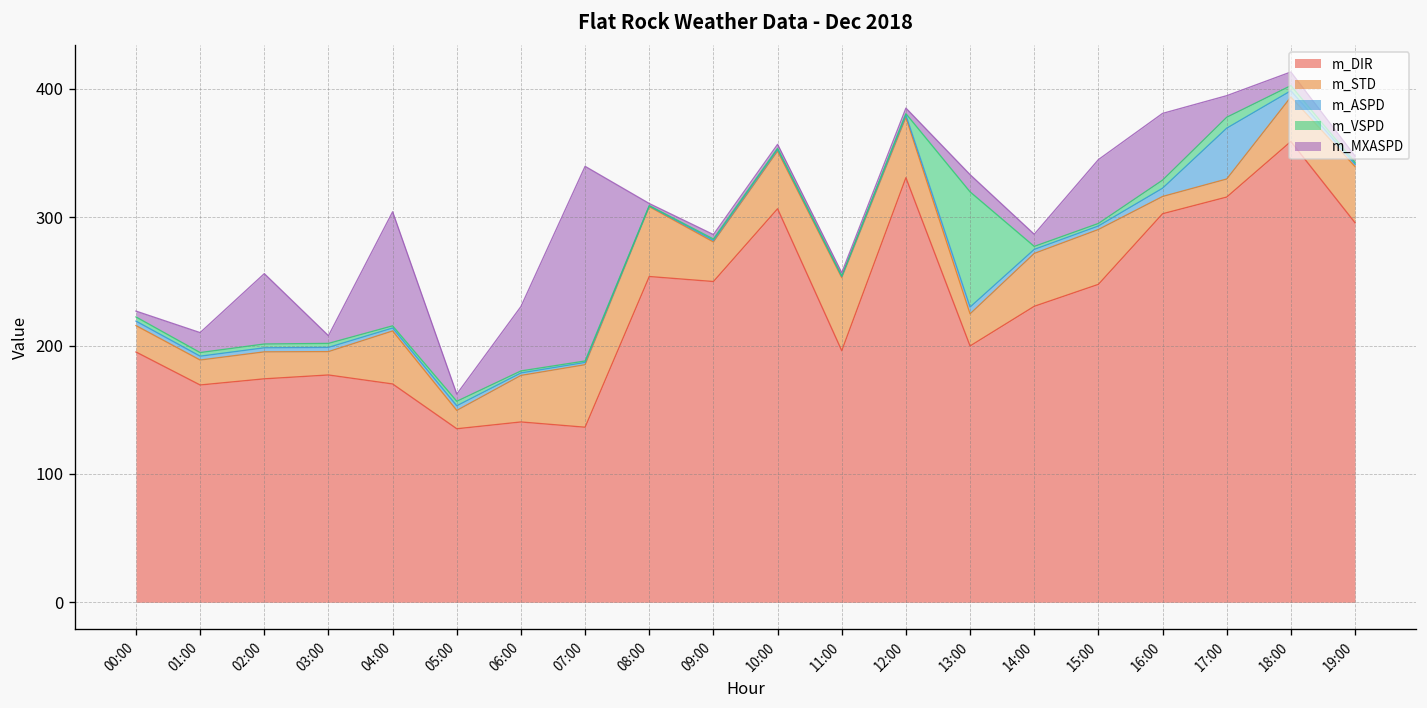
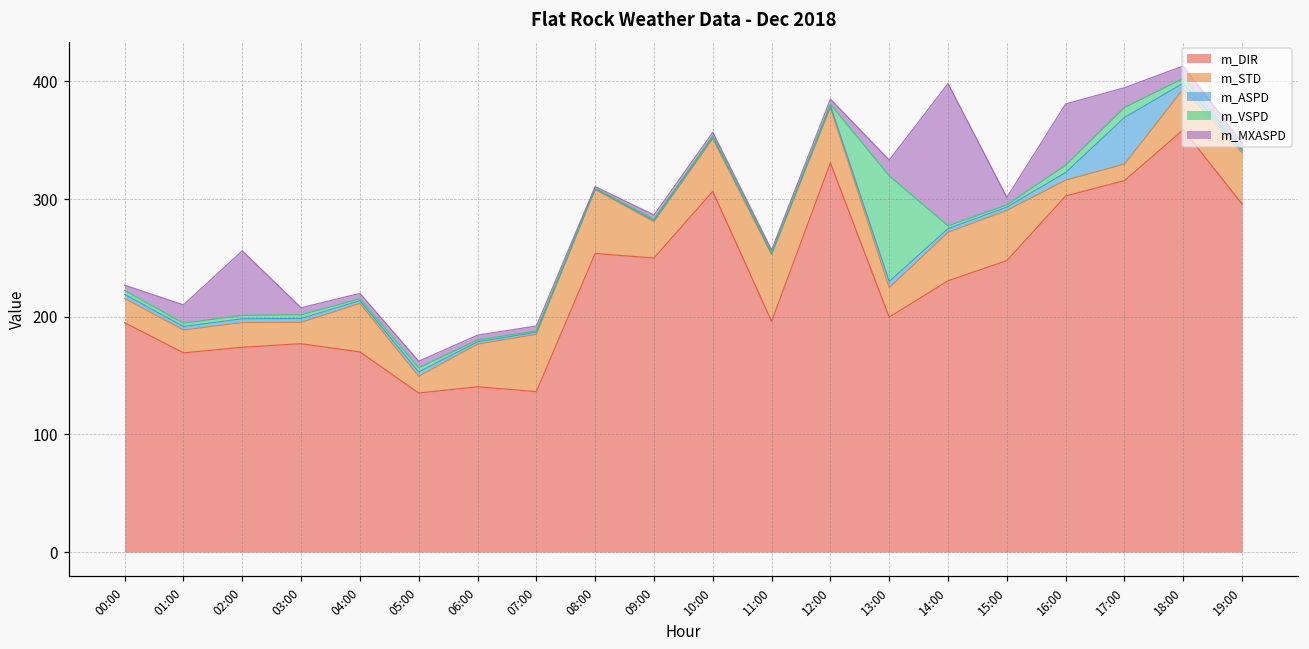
m_MXASPD, 04:00: 89 -> 5
m_MXASPD, 06:00: 50 -> 4
m_MXASPD, 07:00: 152 -> 4
m_MXASPD, 14:00: 9 -> 121
m_MXASPD, 15:00: 50 -> 6
